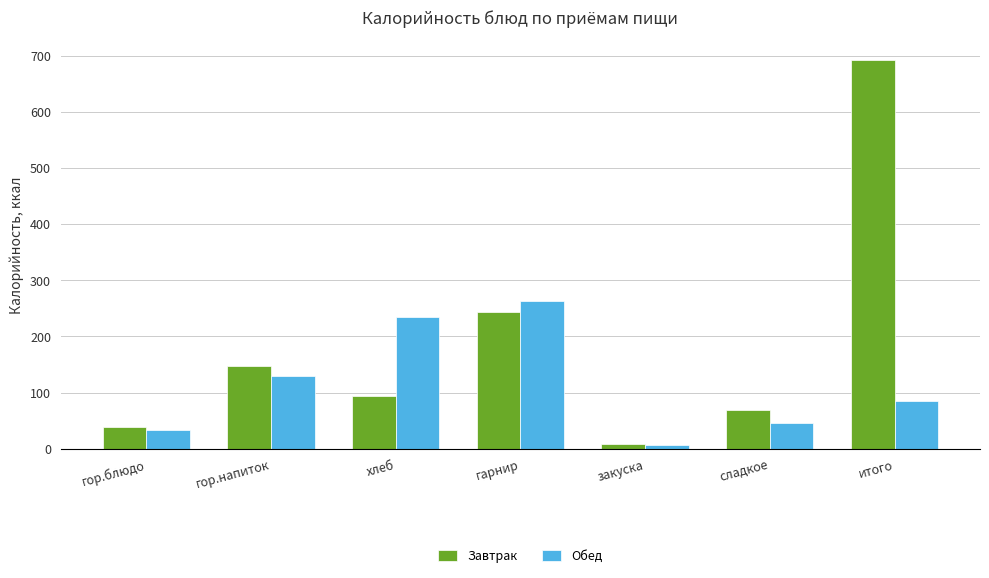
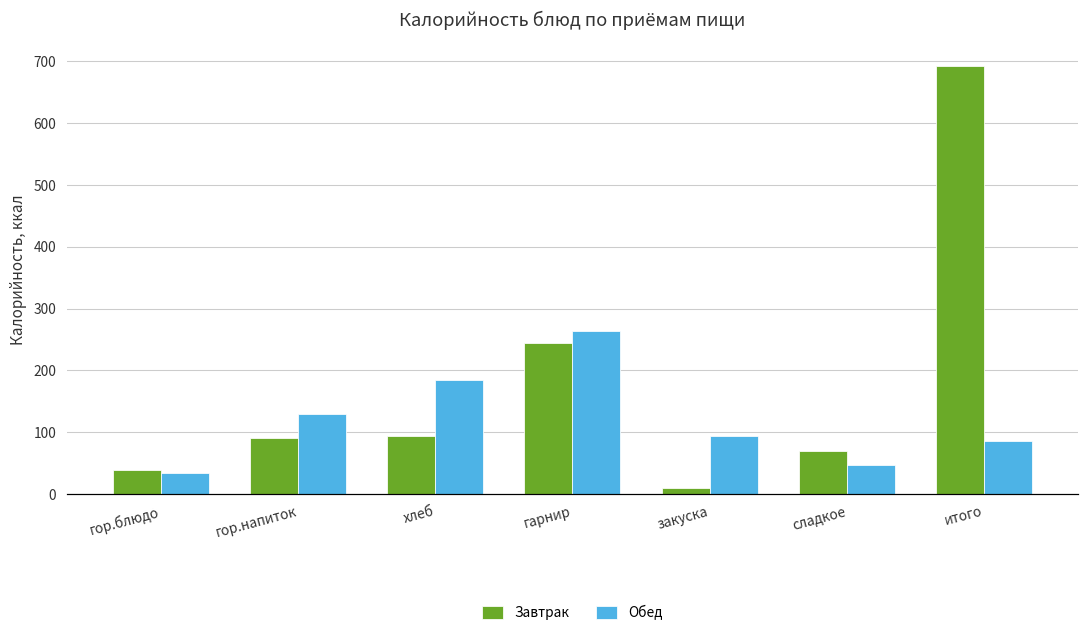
Завтрак, гор.напиток: 150 -> 90
Обед, хлеб: 240 -> 190
Обед, закуска: 10 -> 90
